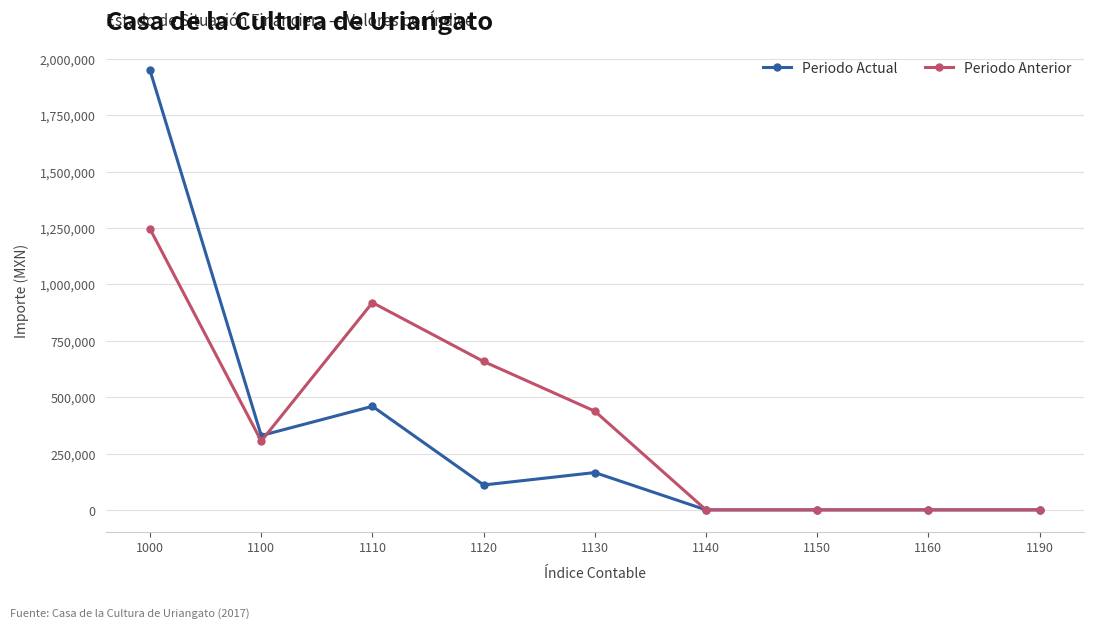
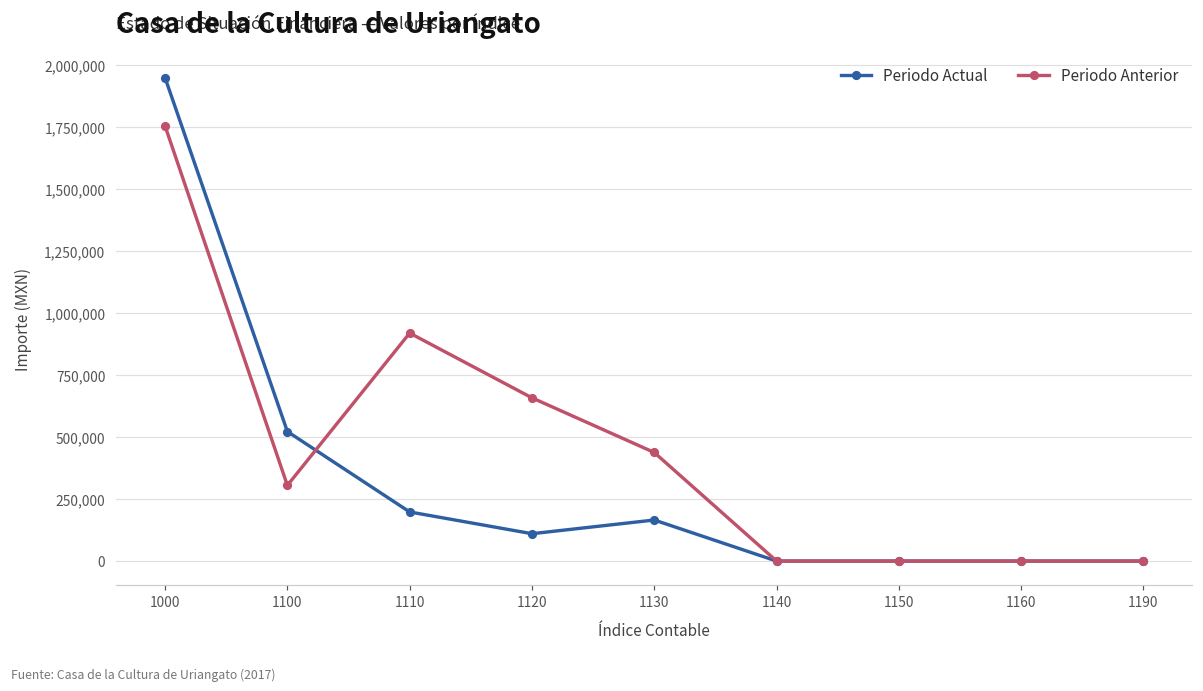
Periodo Anterior, 1000: 1,250,000 -> 1,750,000
Periodo Actual, 1100: 330,000 -> 520,000
Periodo Actual, 1110: 460,000 -> 200,000
